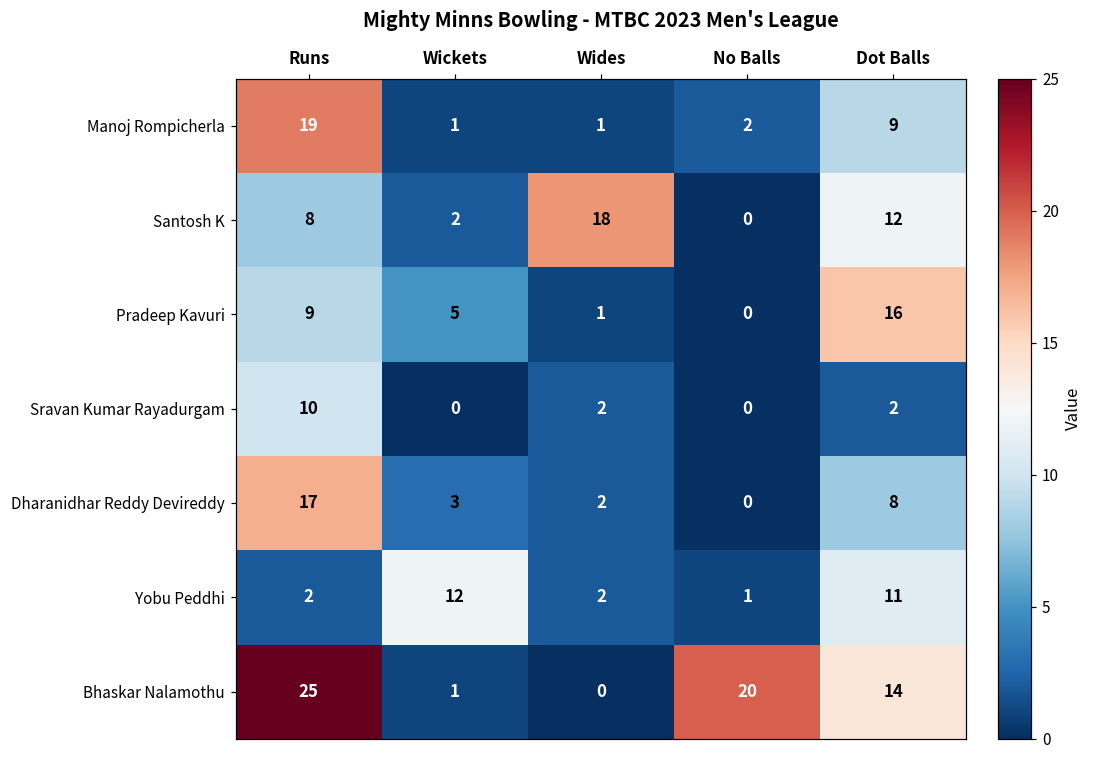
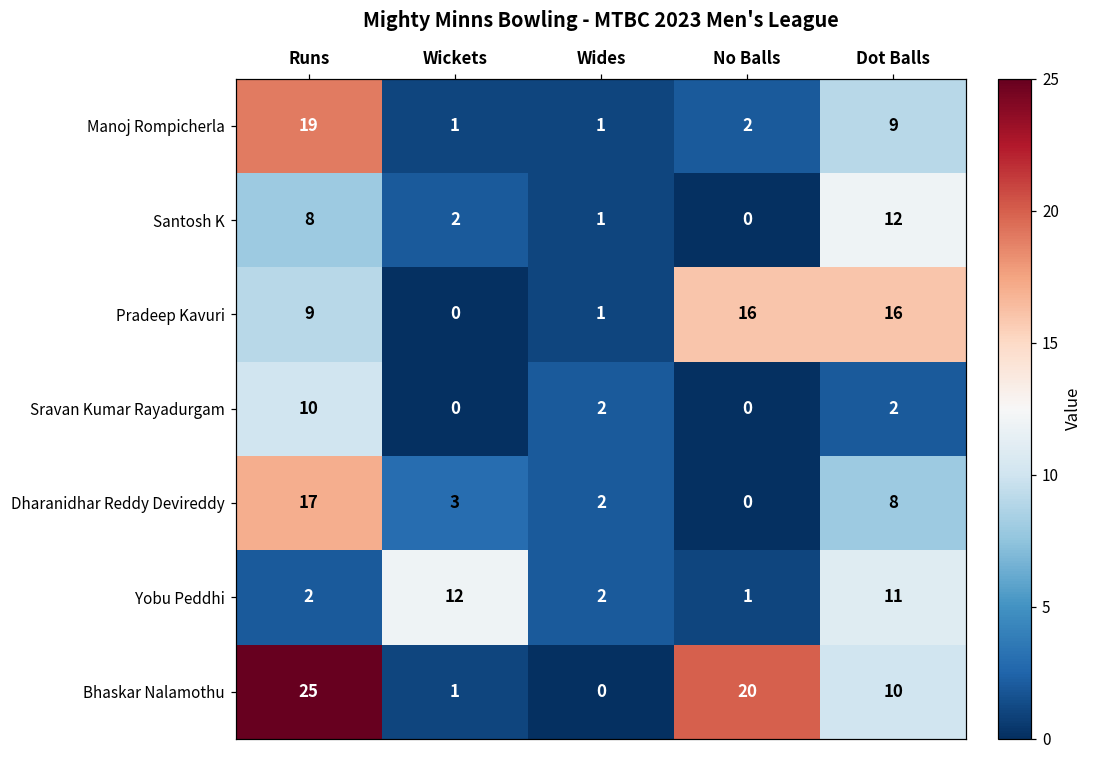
Santosh K, Wides: 18 -> 1
Pradeep Kavuri, Wickets: 5 -> 0
Pradeep Kavuri, No Balls: 0 -> 16
Bhaskar Nalamothu, Dot Balls: 14 -> 10
